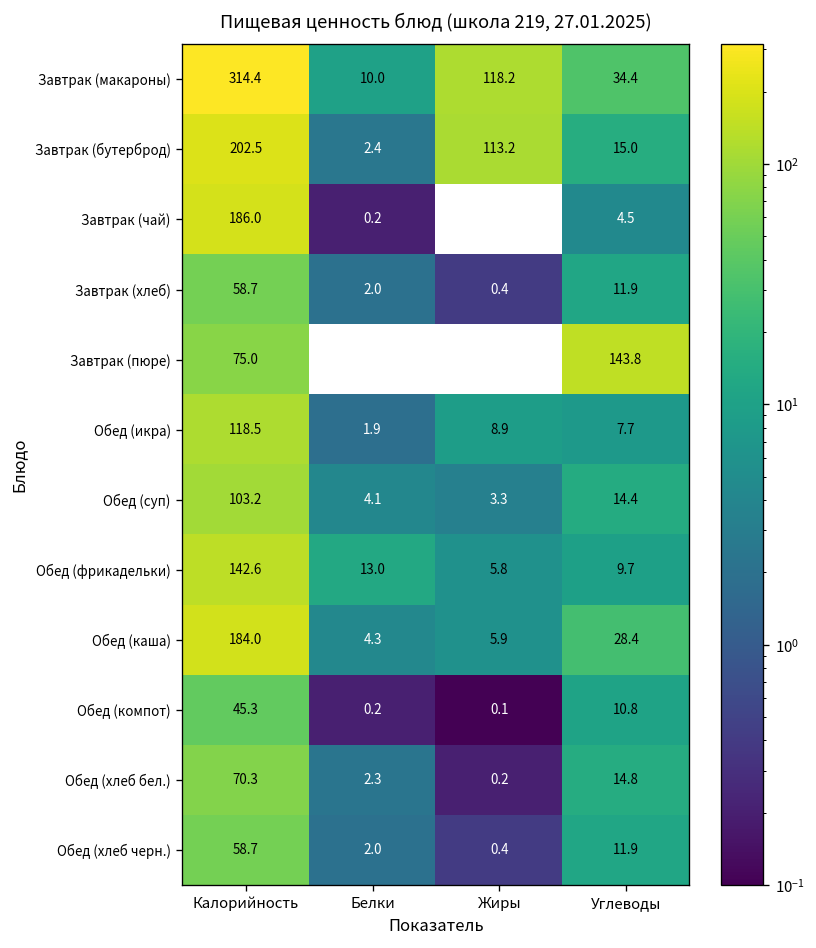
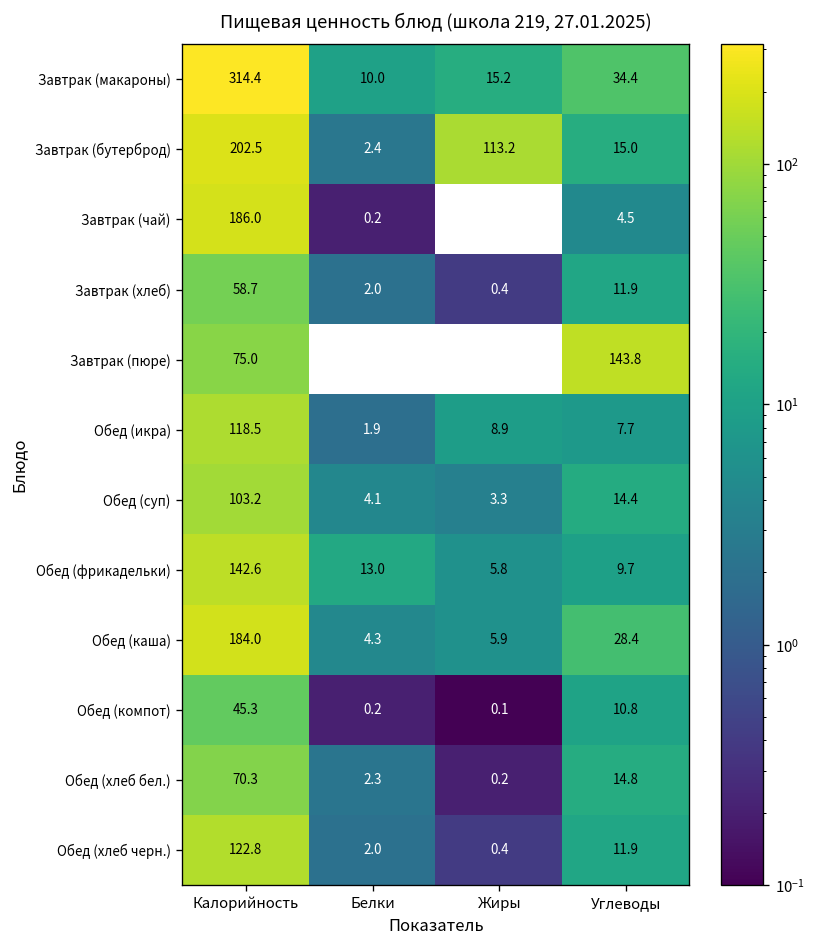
Завтрак (макароны), Жиры: 118.2 -> 15.2
Обед (хлеб черн.), Калорийность: 58.7 -> 122.8
